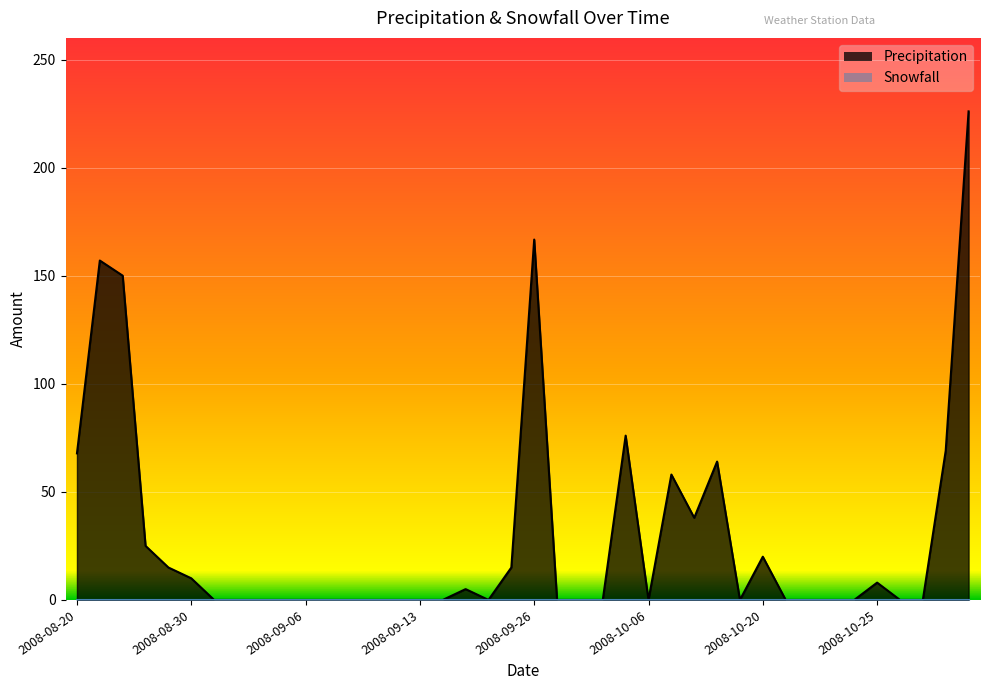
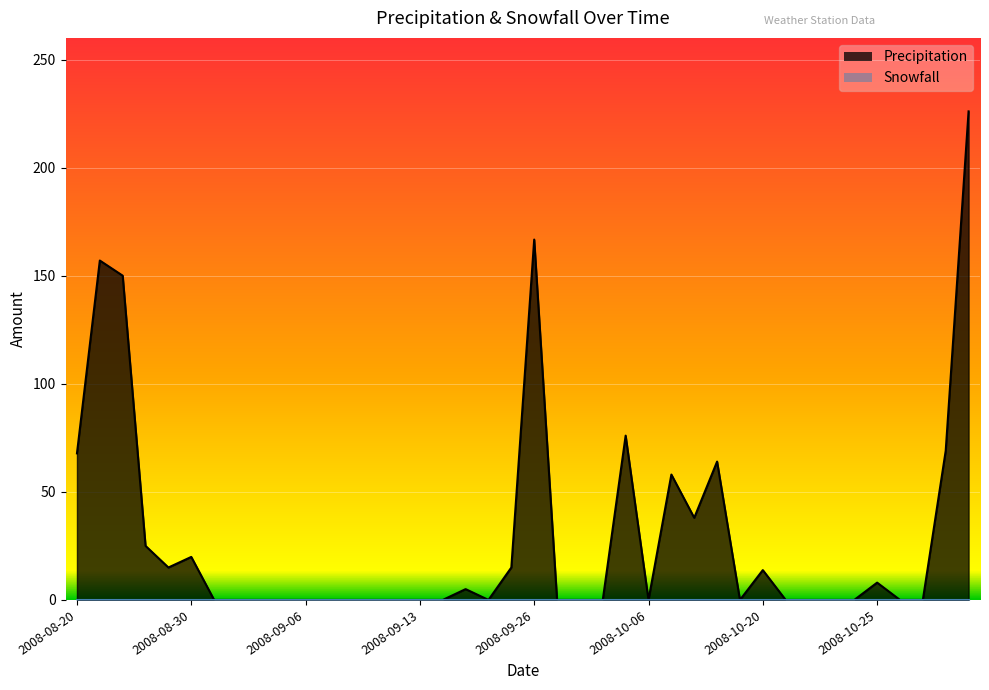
Precipitation, 2008-08-30: 10 -> 20
Precipitation, 2008-10-20: 20 -> 14
